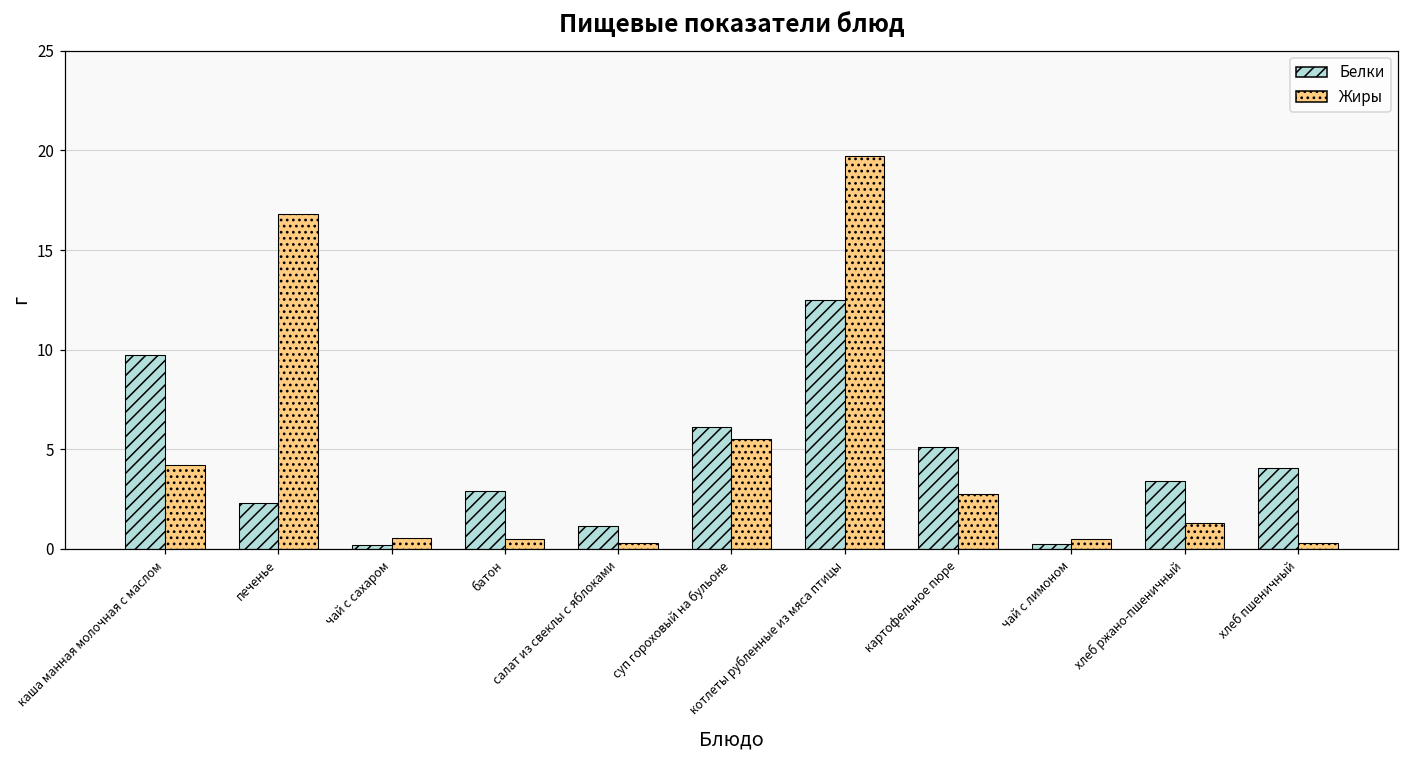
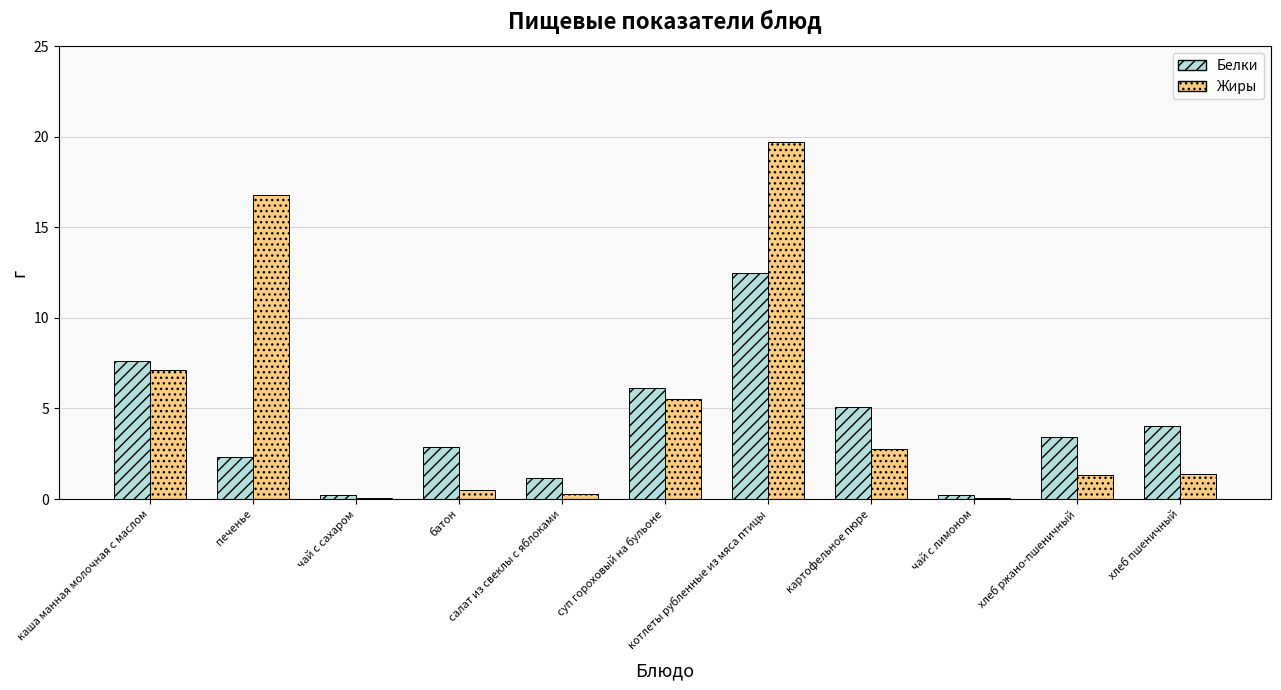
Белки, каша манная молочная с маслом: 9.8 -> 7.6
Жиры, каша манная молочная с маслом: 4.2 -> 7.1
Жиры, чай с сахаром: 0.6 -> 0.1
Жиры, чай с лимоном: 0.5 -> 0.1
Жиры, хлеб пшеничный: 0.3 -> 1.4
